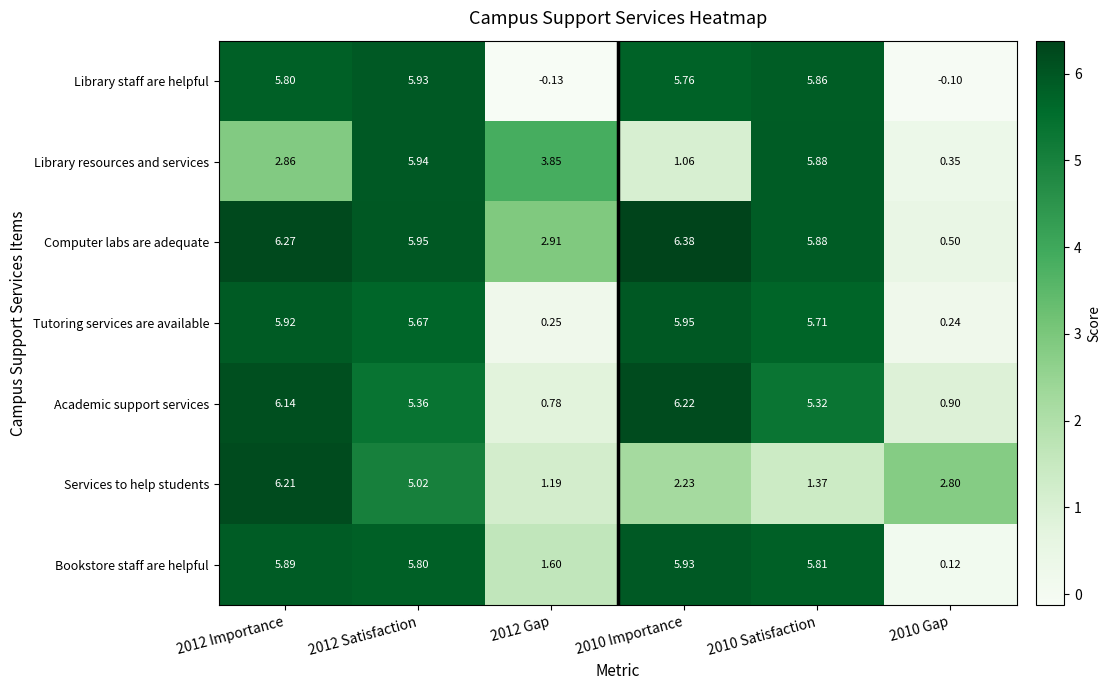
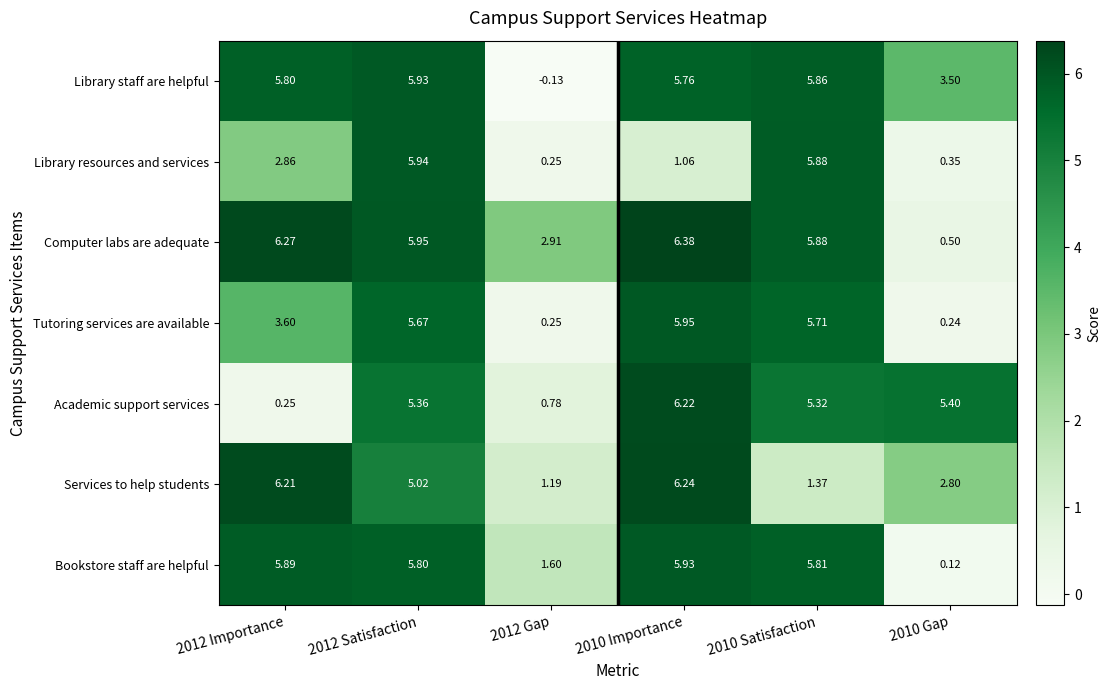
Library staff are helpful, 2010 Gap: -0.10 -> 3.50
Library resources and services, 2012 Gap: 3.85 -> 0.25
Tutoring services are available, 2012 Importance: 5.92 -> 3.60
Academic support services, 2012 Importance: 6.14 -> 0.25
Academic support services, 2010 Gap: 0.90 -> 5.40
Services to help students, 2010 Importance: 2.23 -> 6.24
